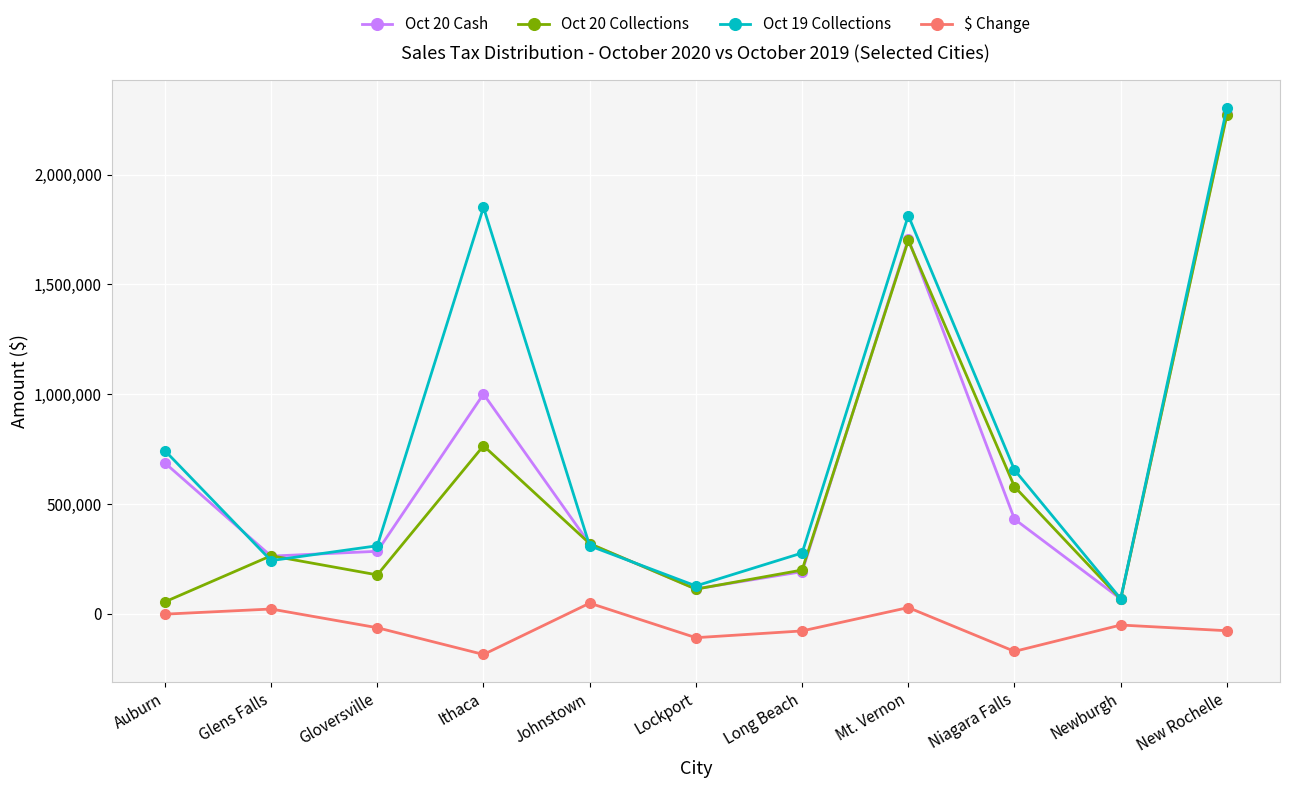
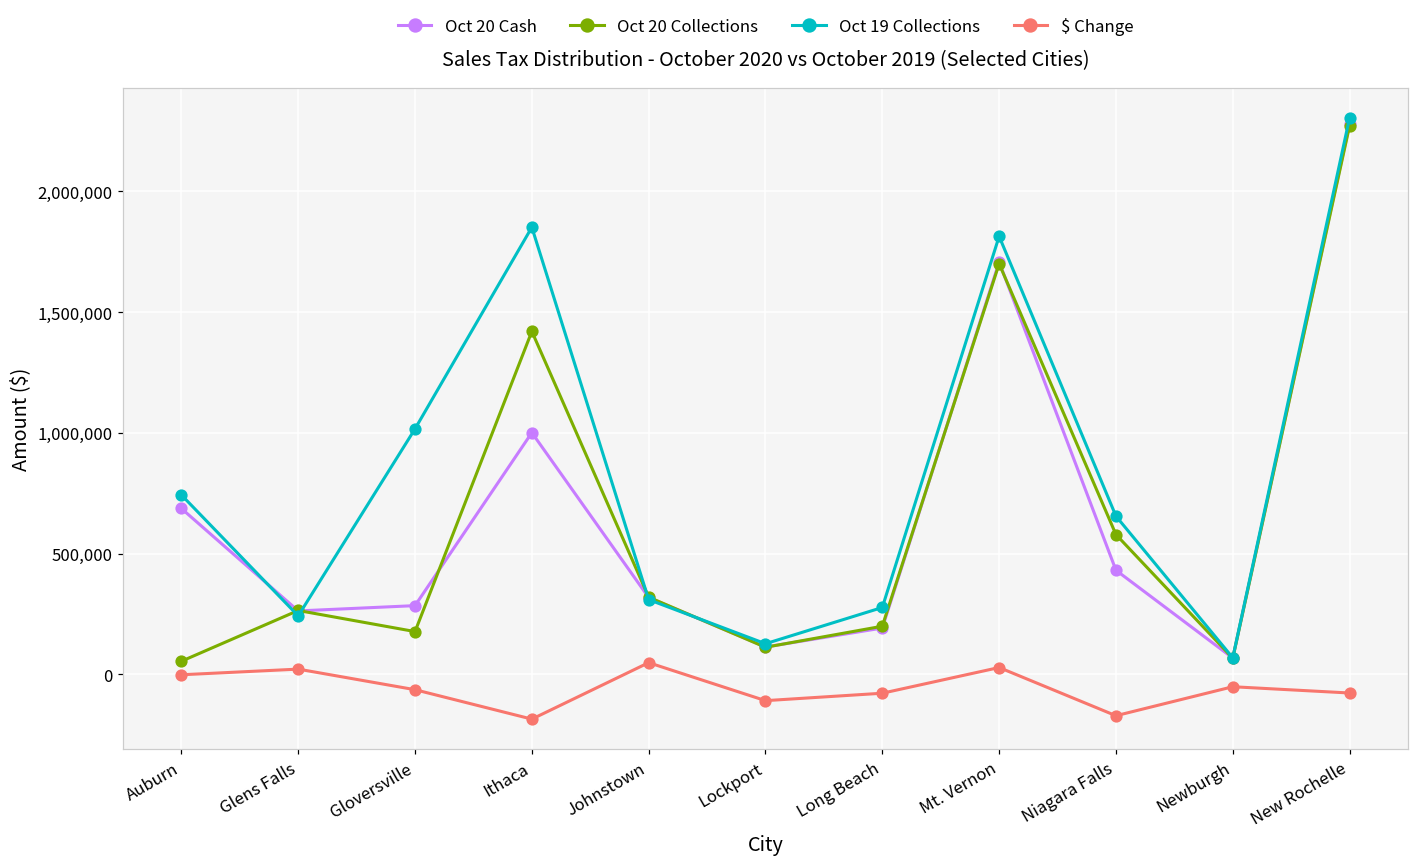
Oct 19 Collections, Gloversville: 310,000 -> 1,020,000
Oct 20 Collections, Ithaca: 770,000 -> 1,420,000
